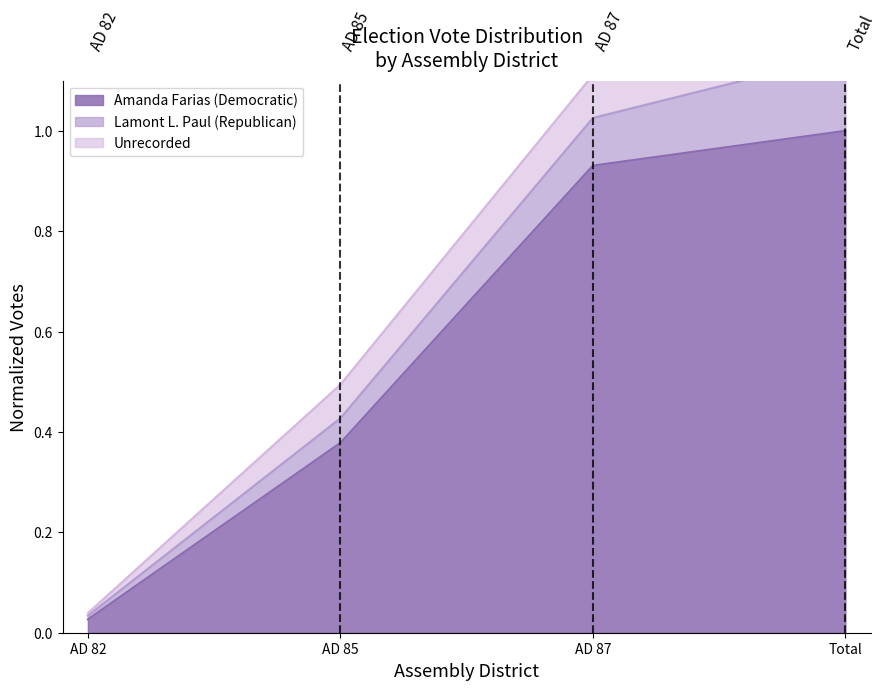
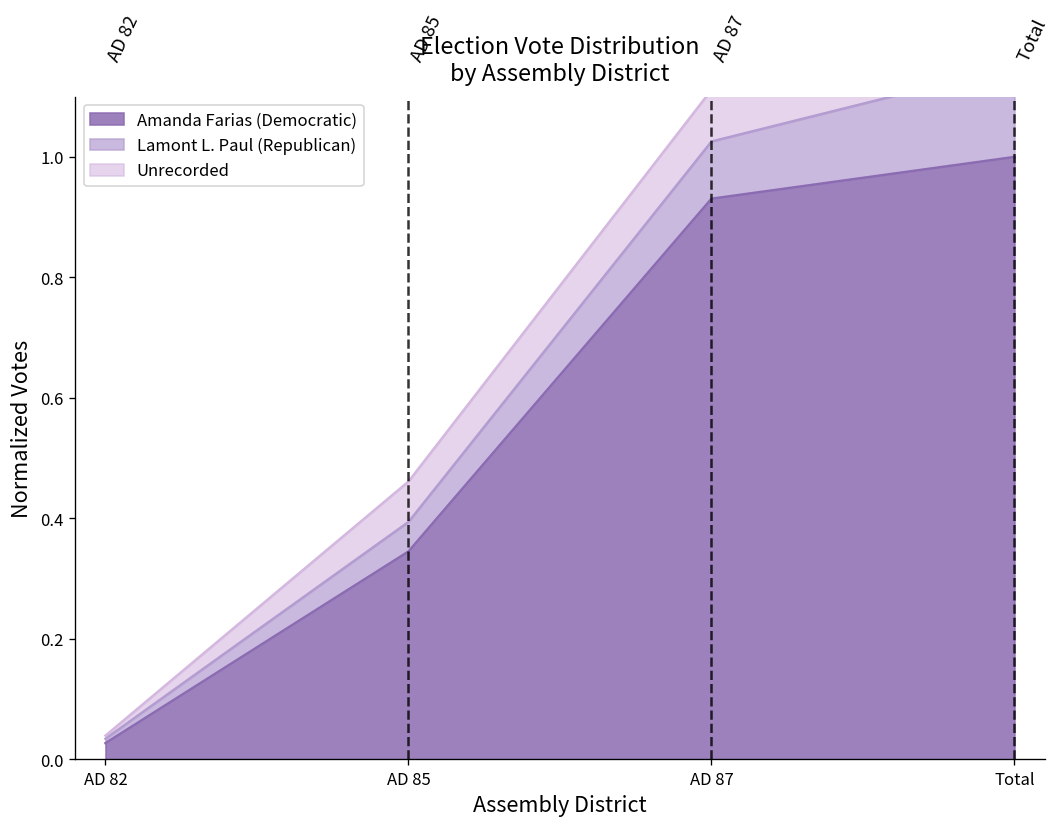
Amanda Farias (Democratic), AD 85: 0.38 -> 0.34
